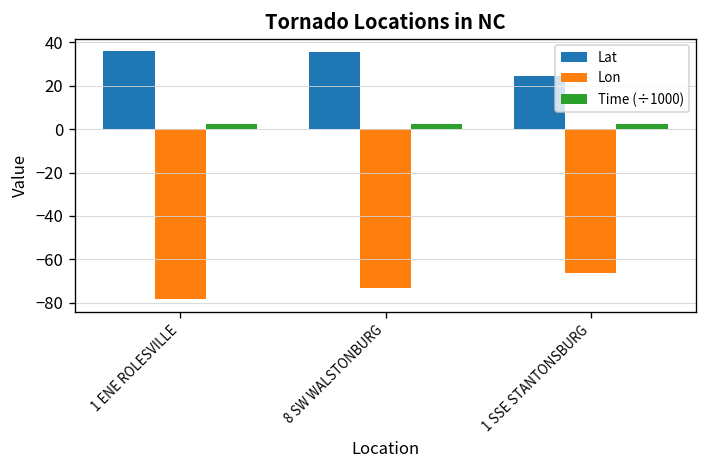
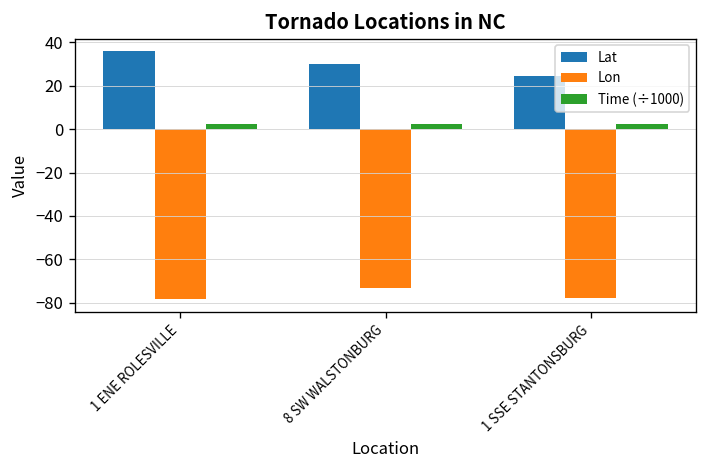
Lat, 8 SW WALSTONBURG: 36 -> 30
Lon, 1 SSE STANTONSBURG: -66 -> -78
